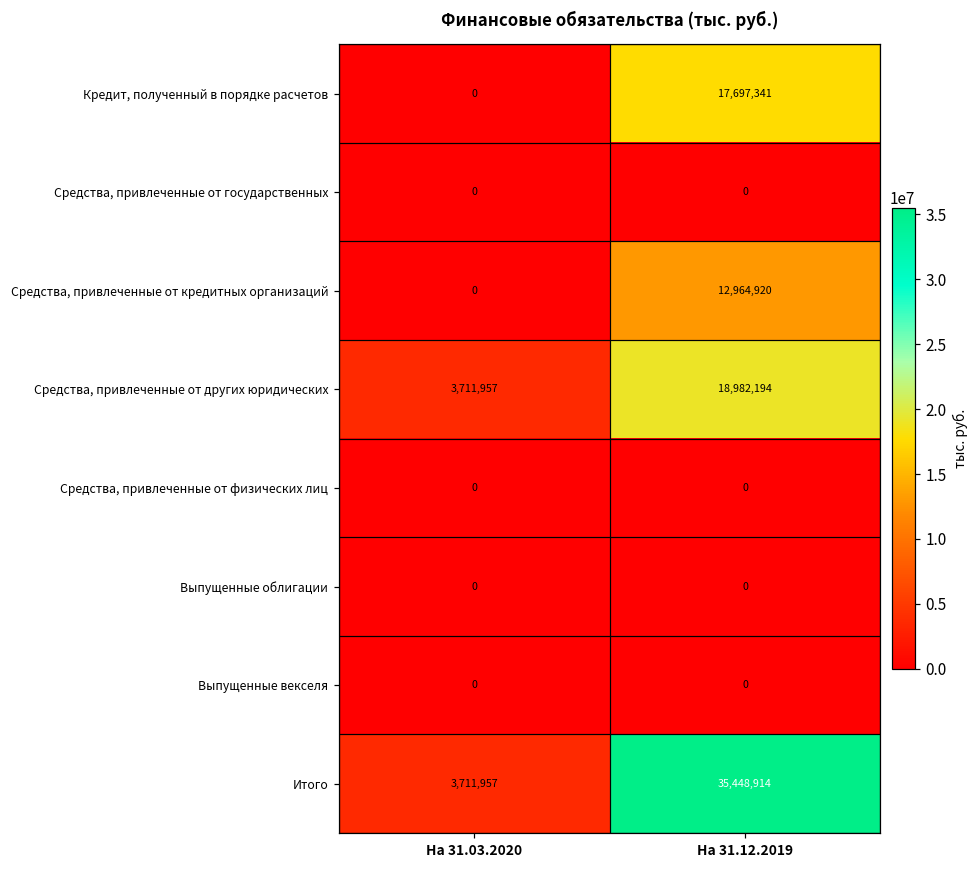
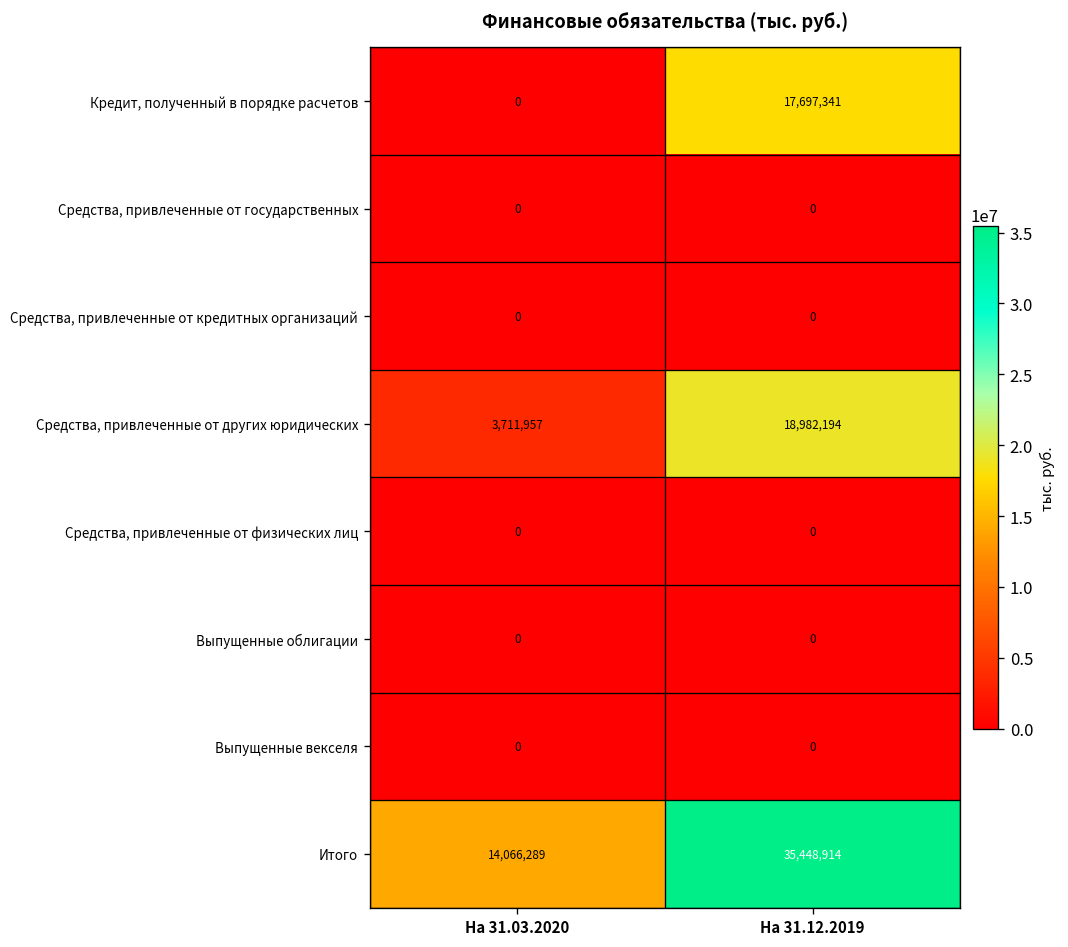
Средства, привлеченные от кредитных организаций, На 31.12.2019: 12,964,920 -> 0
Итого, На 31.03.2020: 3,711,957 -> 14,066,289
